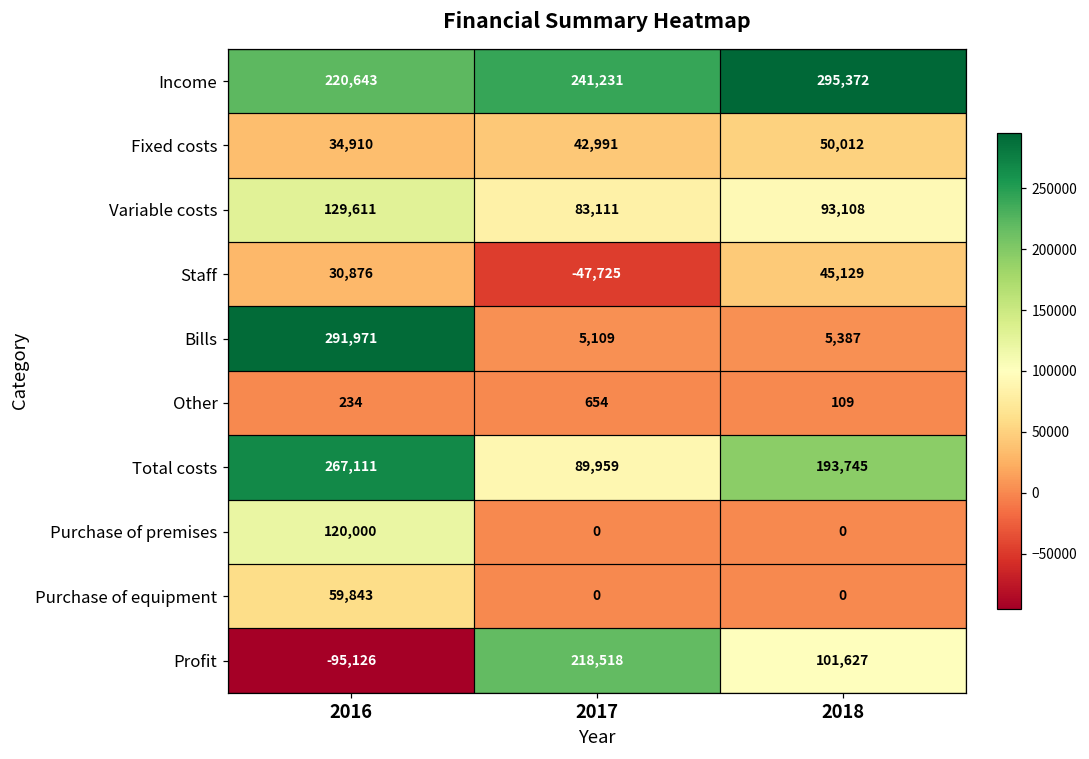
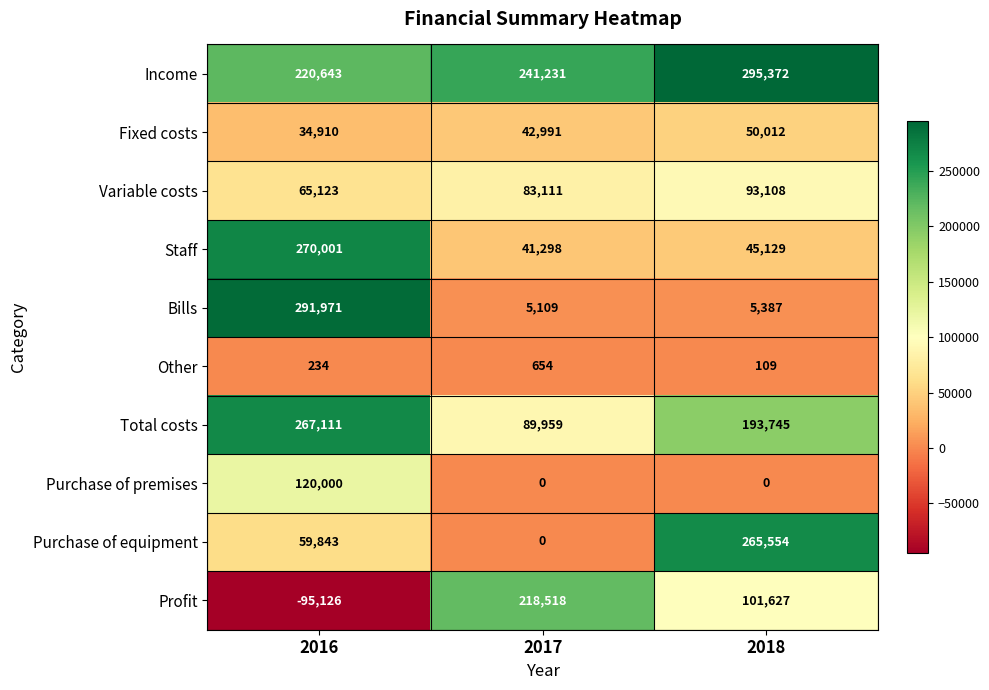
Variable costs, 2016: 129,611 -> 65,123
Staff, 2016: 30,876 -> 270,001
Staff, 2017: -47,725 -> 41,298
Purchase of equipment, 2018: 0 -> 265,554
